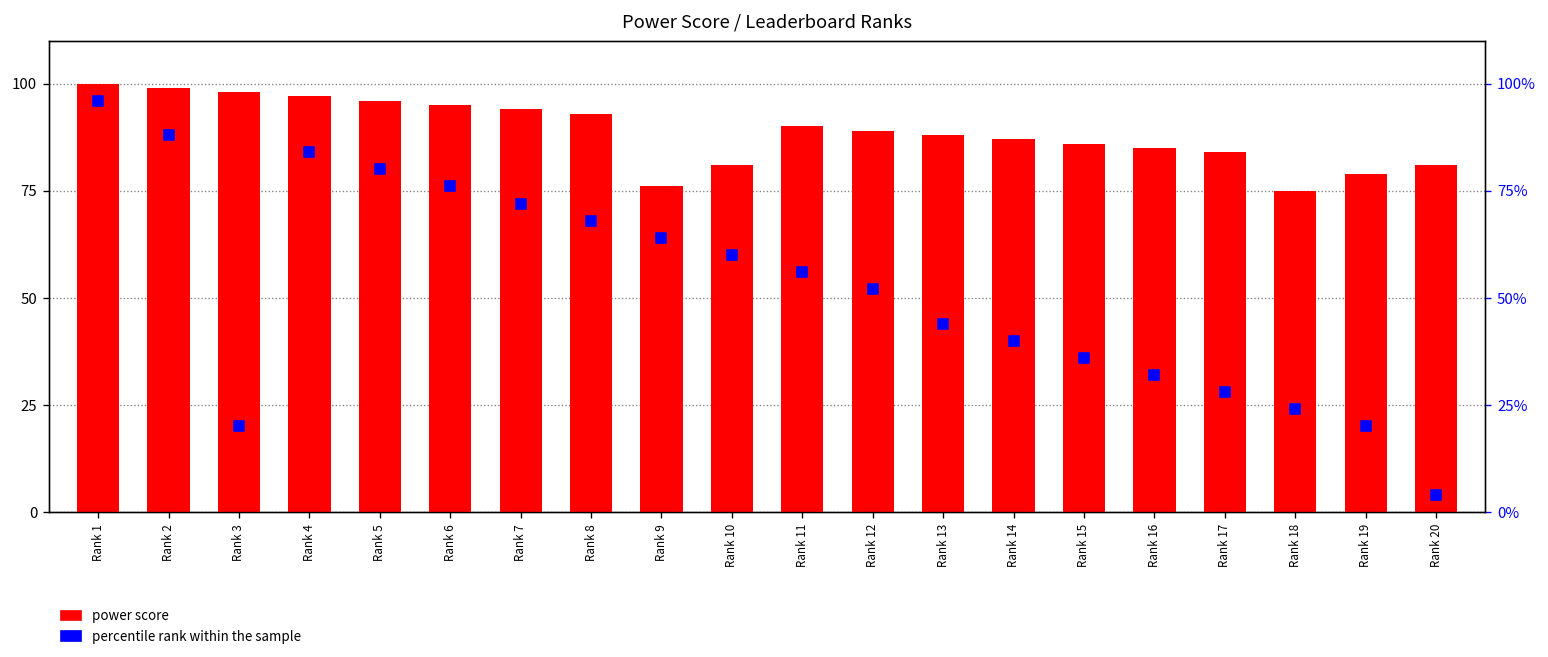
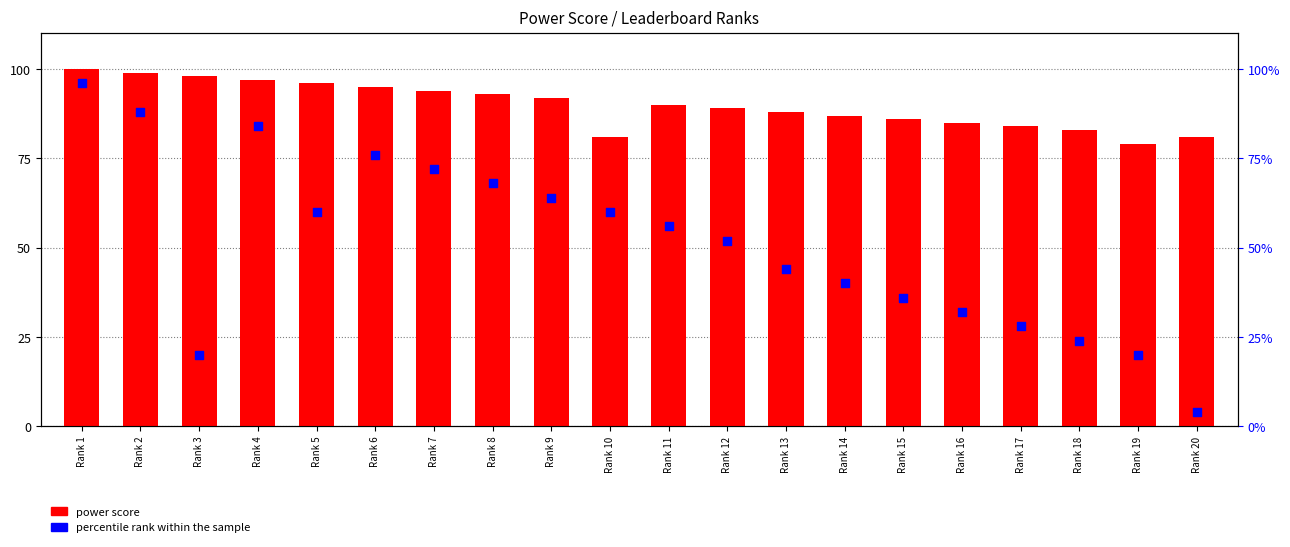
power score, Rank 9: 76 -> 92
power score, Rank 18: 75 -> 83
percentile rank within the sample, Rank 5: 80% -> 60%
